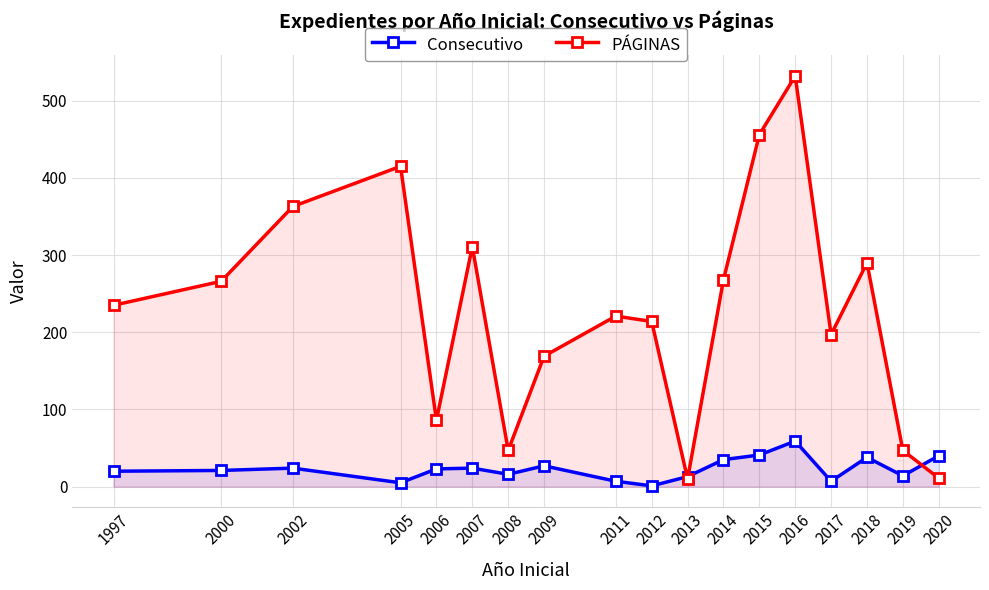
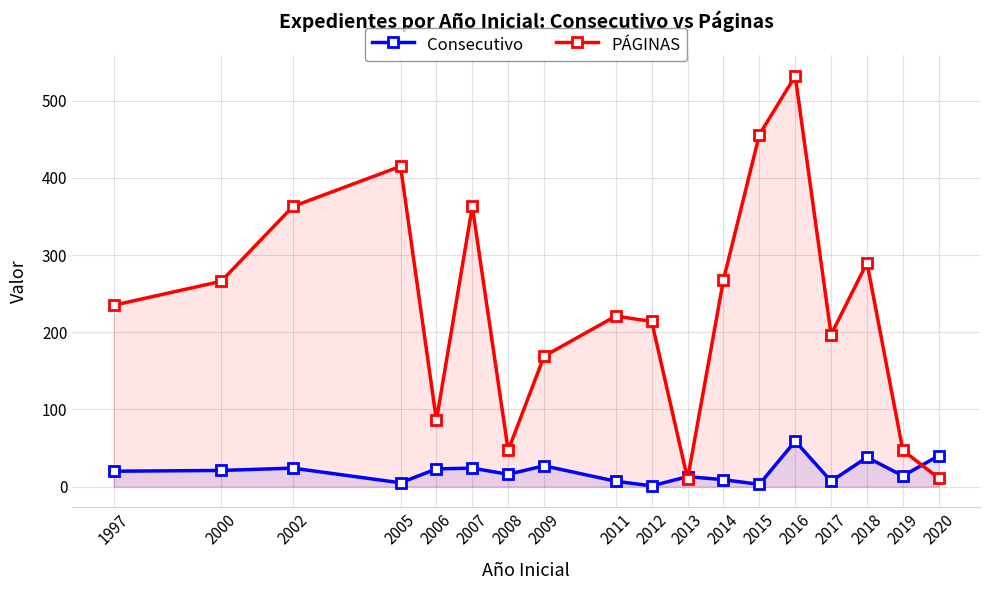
PÁGINAS, 2007: 310 -> 360
Consecutivo, 2014: 40 -> 10
Consecutivo, 2015: 40 -> 0
